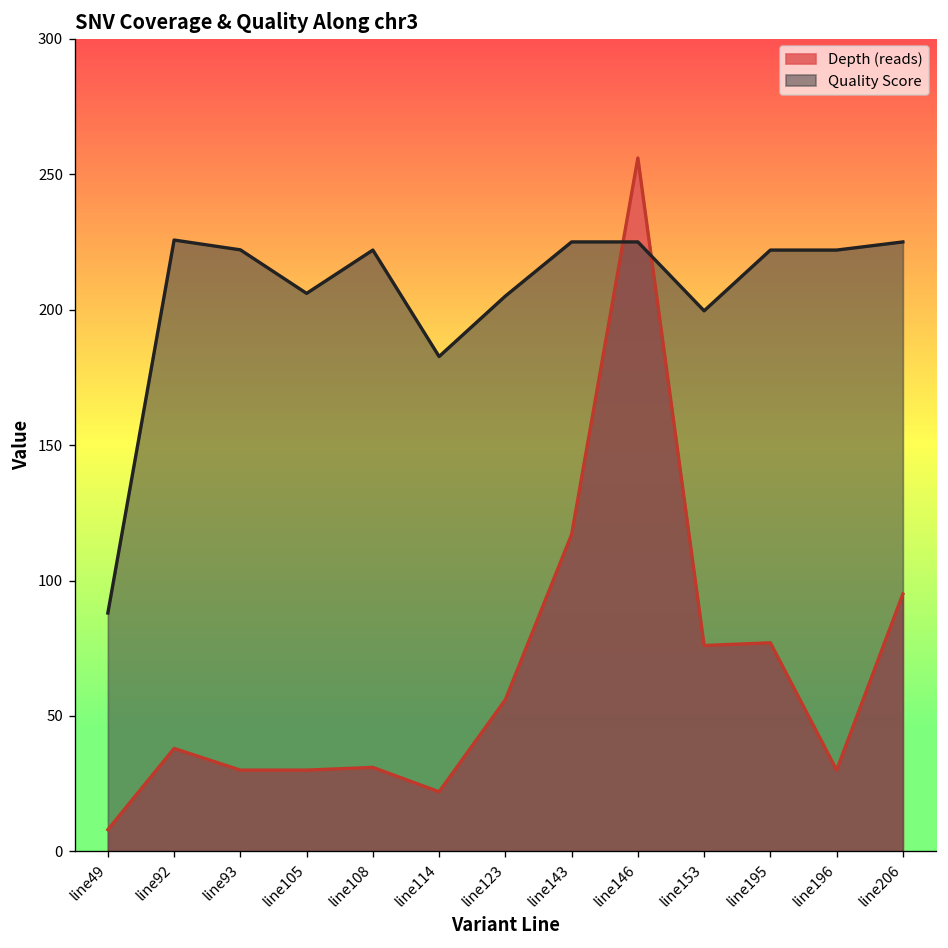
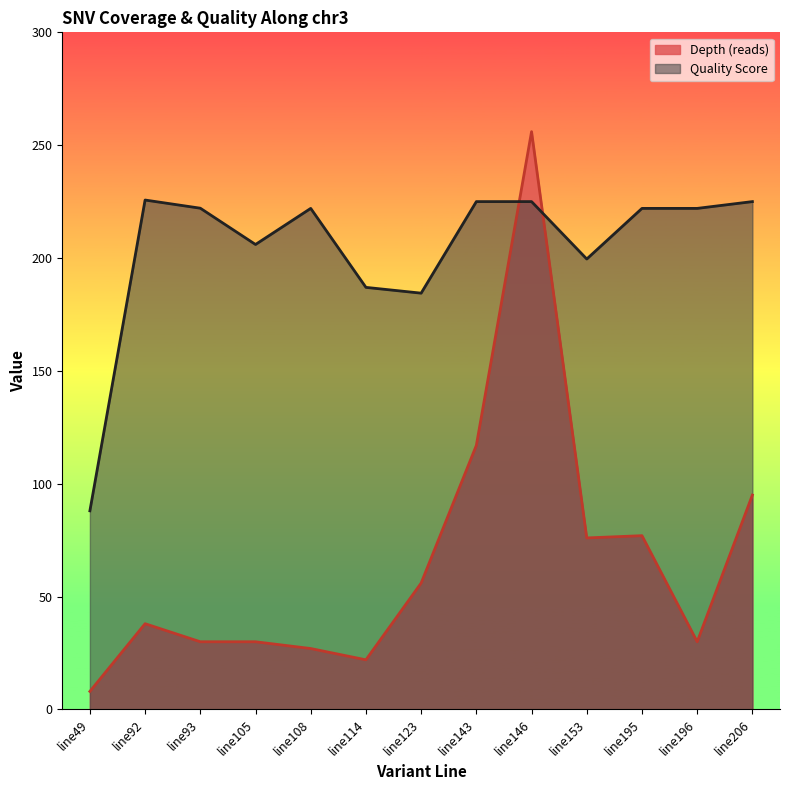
Depth (reads), line108: 31 -> 27
Quality Score, line114: 183 -> 187
Quality Score, line123: 205 -> 184
